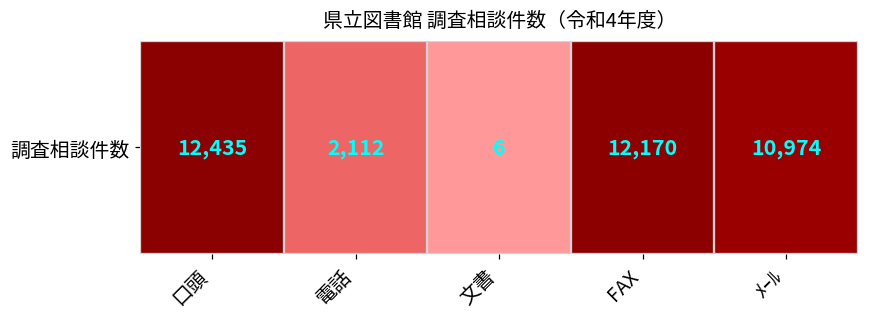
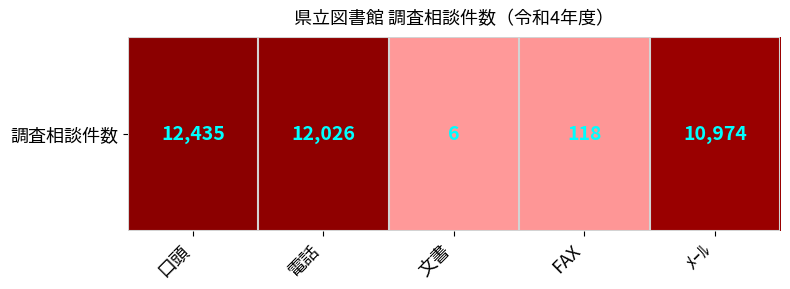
調査相談件数, 電話: 2,112 -> 12,026
調査相談件数, FAX: 12,170 -> 118
